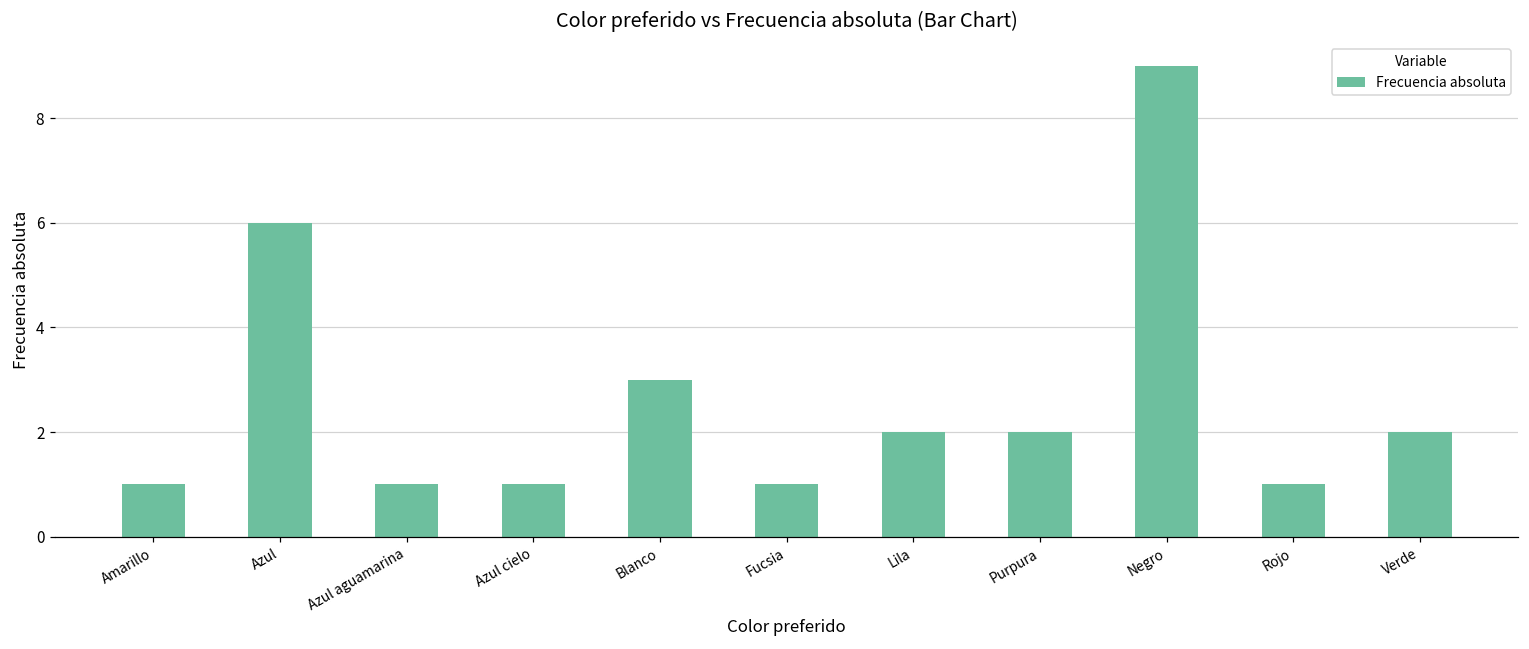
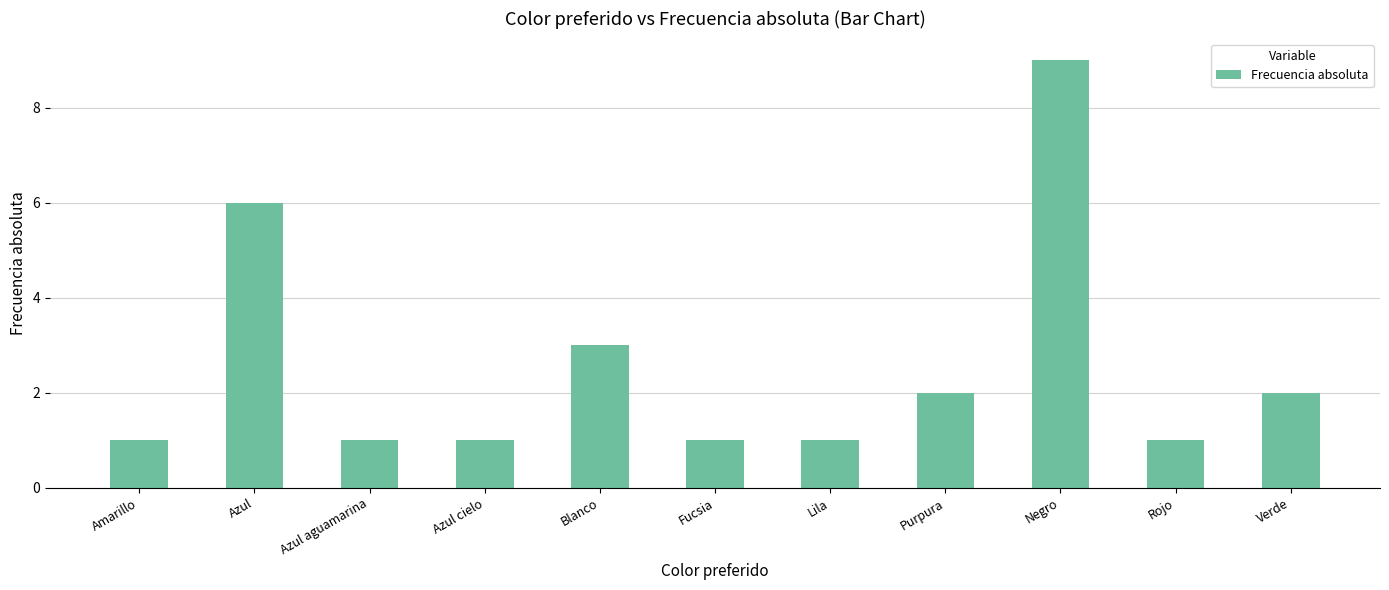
Lila: 2 -> 1
